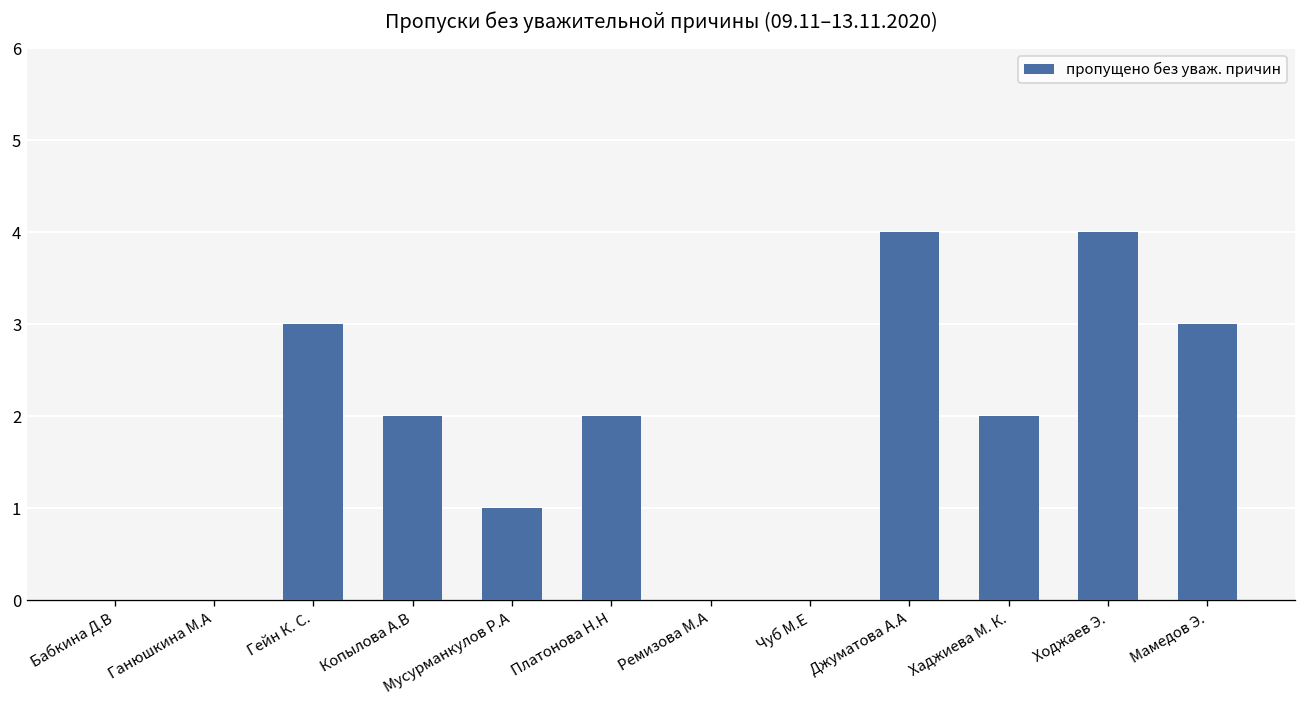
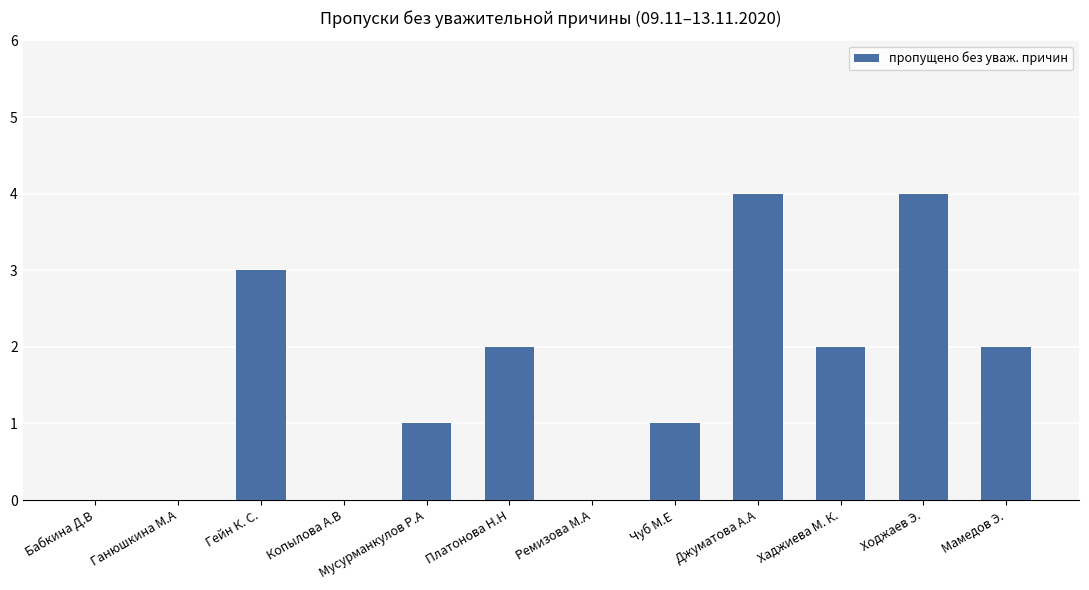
Копылова А.В: 2 -> 0
Чуб М.Е: 0 -> 1
Мамедов Э.: 3 -> 2
